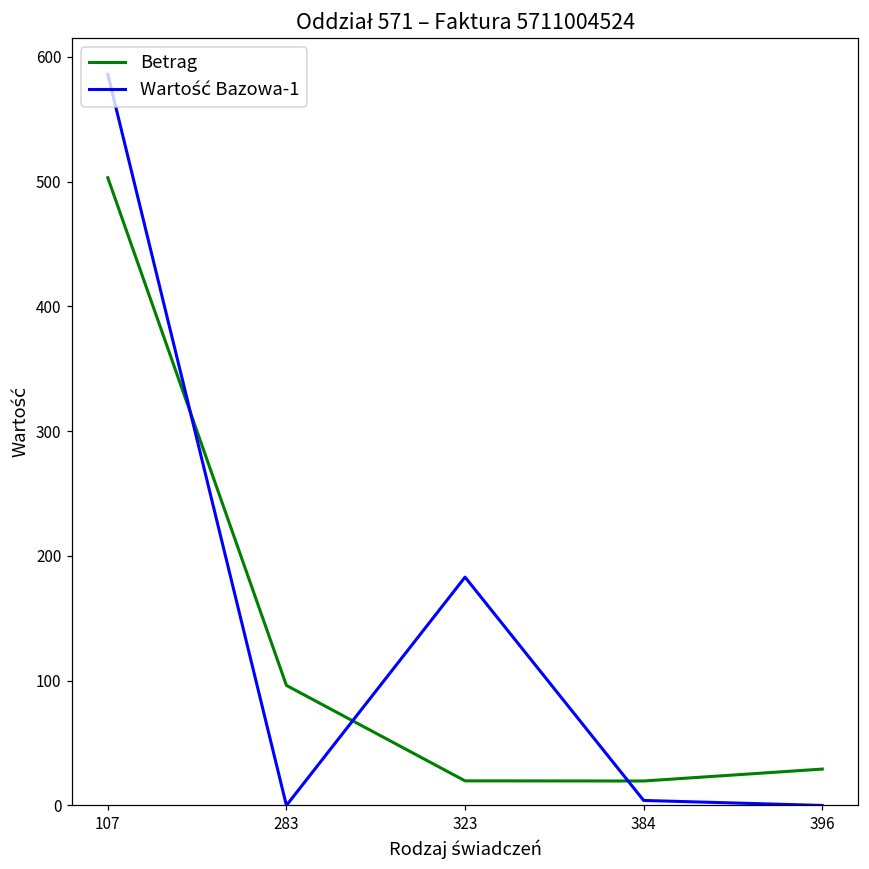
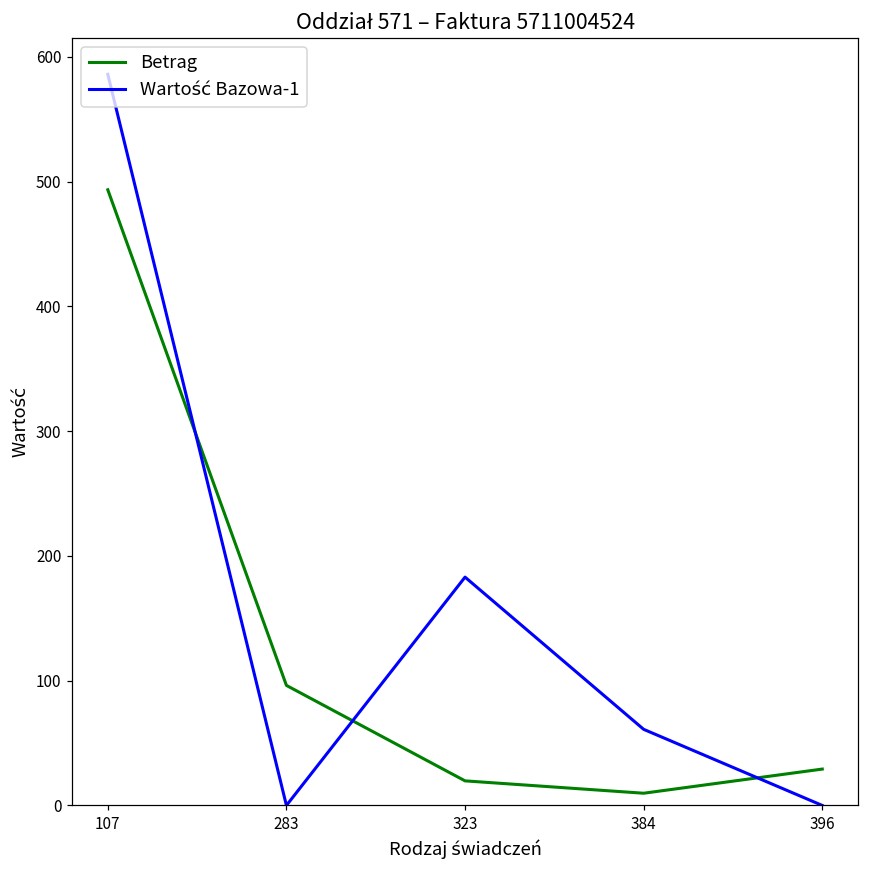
Betrag, 107: 503 -> 493
Betrag, 384: 20 -> 10
Wartość Bazowa-1, 384: 4 -> 61
